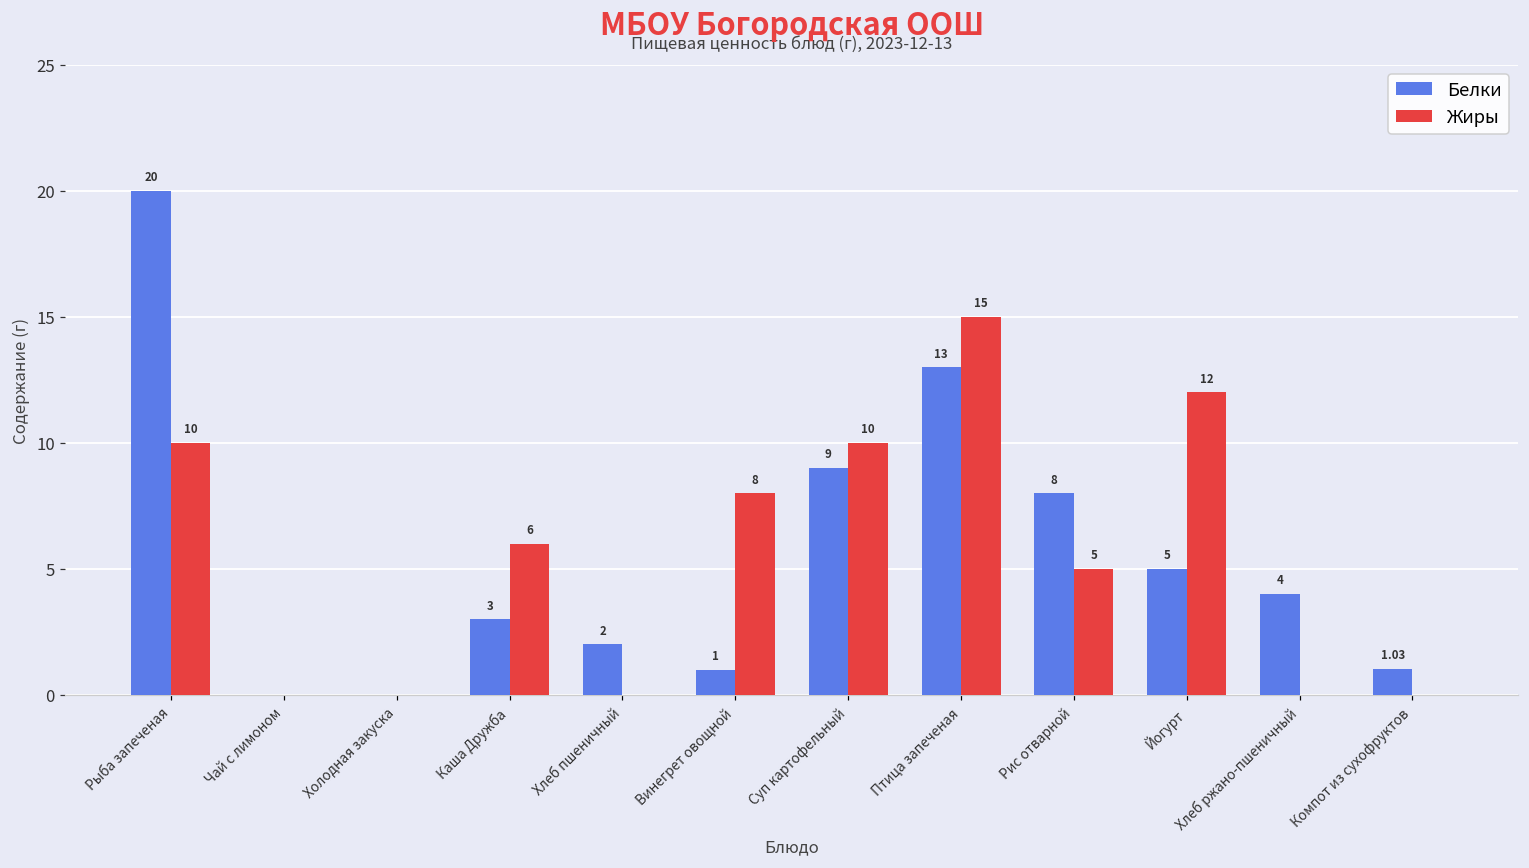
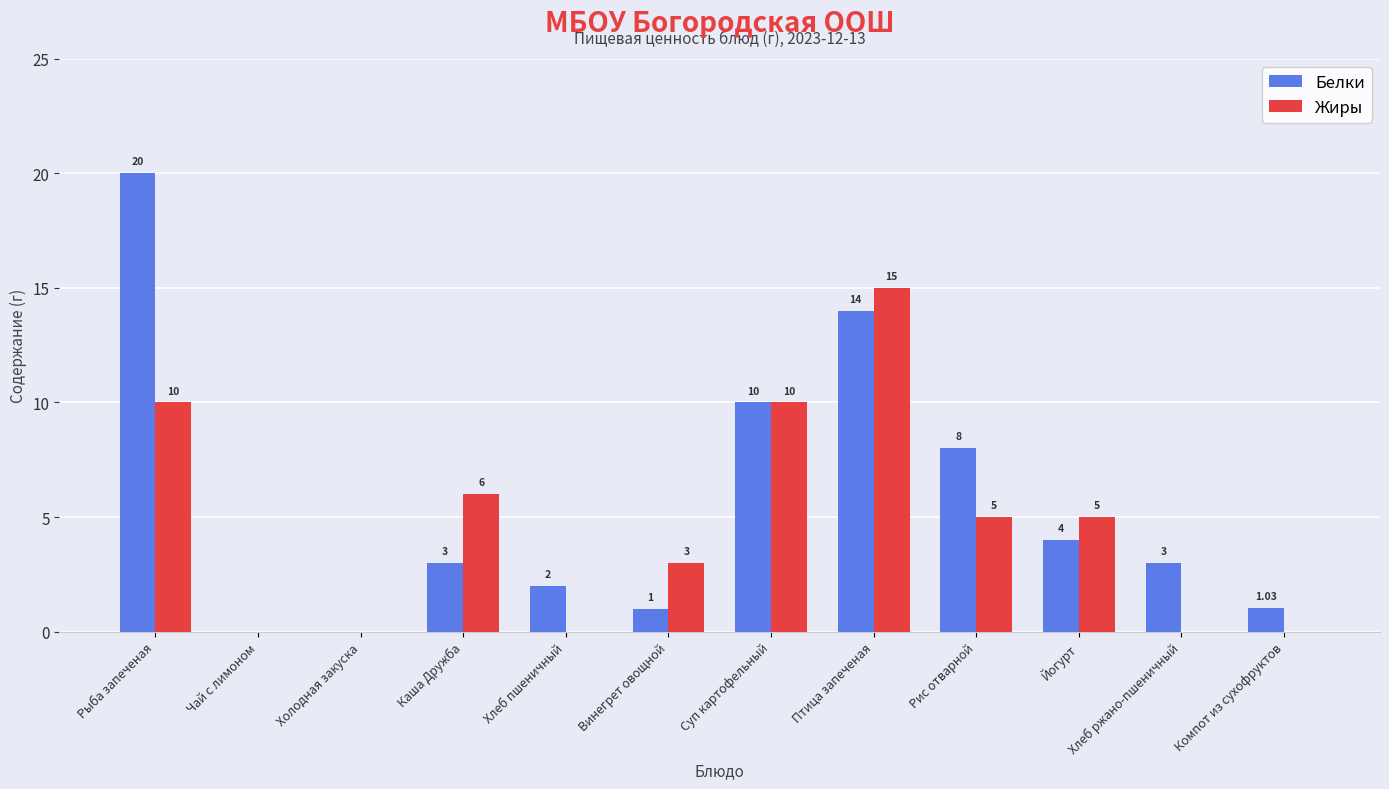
Жиры, Винегрет овощной: 8 -> 3
Белки, Суп картофельный: 9 -> 10
Белки, Птица запеченая: 13 -> 14
Белки, Йогурт: 5 -> 4
Жиры, Йогурт: 12 -> 5
Белки, Хлеб ржано-пшеничный: 4 -> 3
